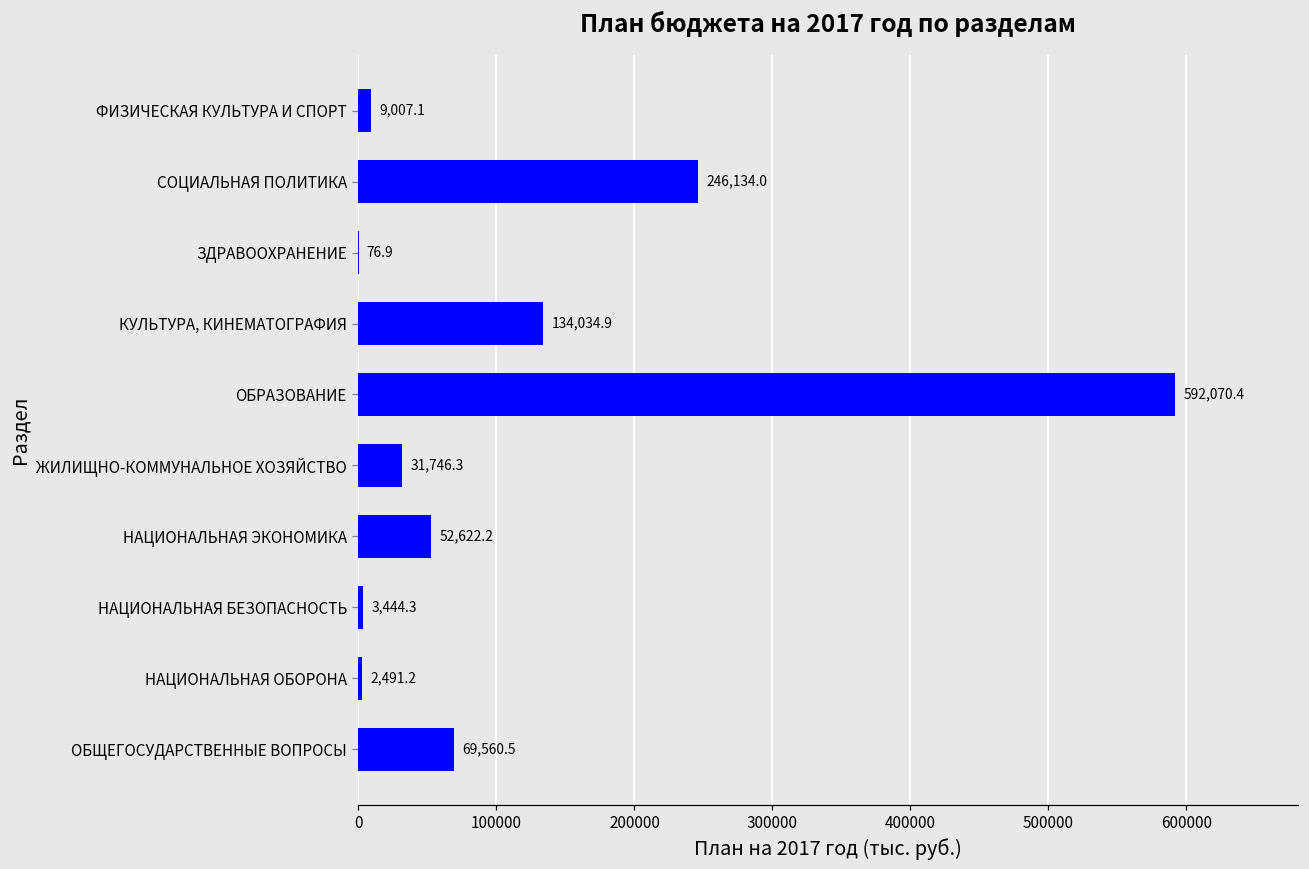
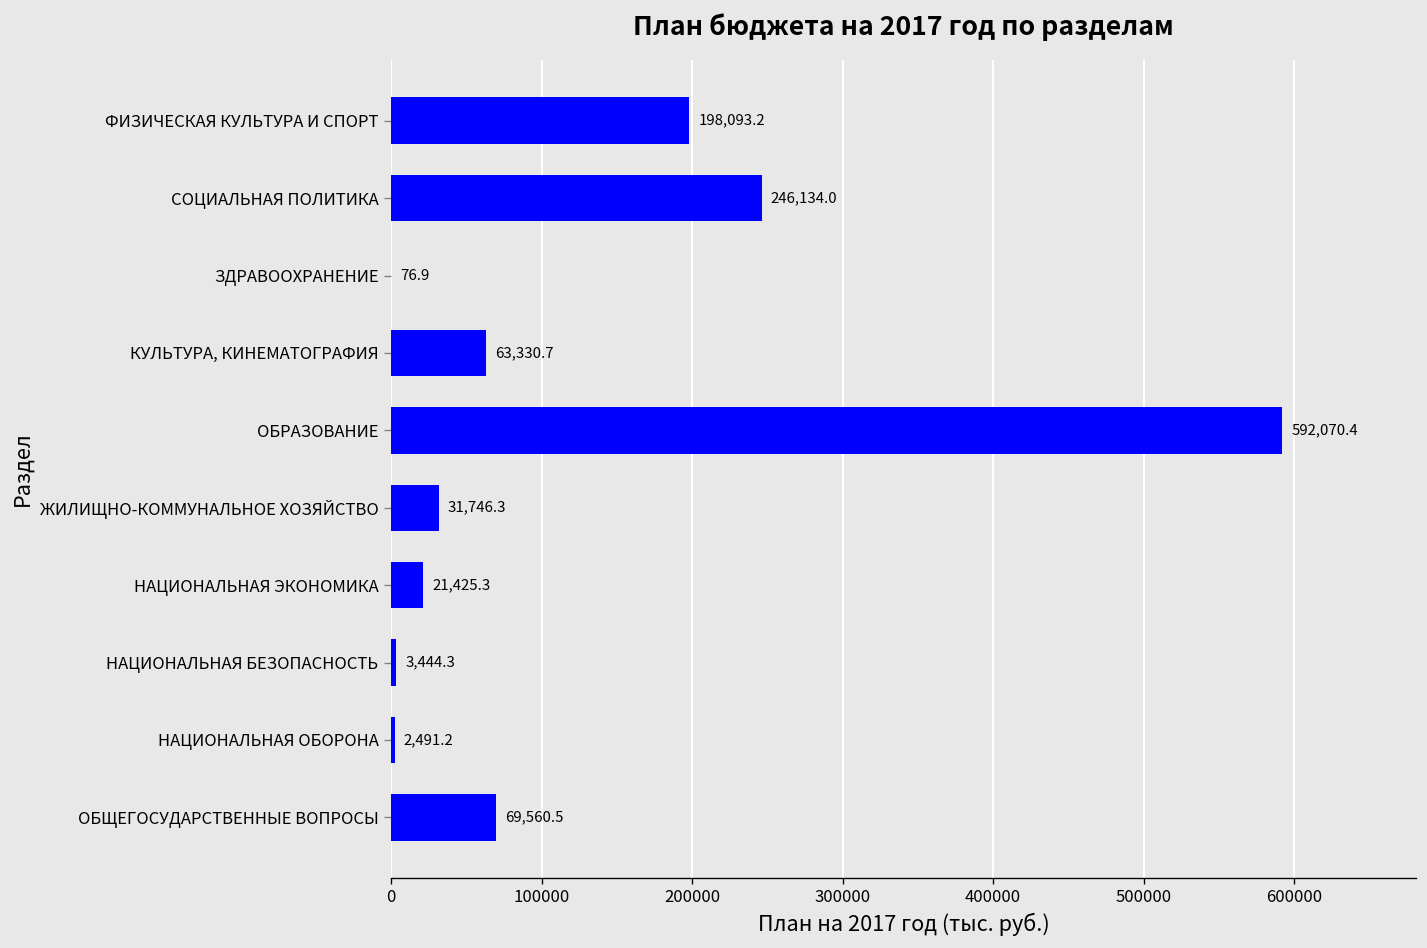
ФИЗИЧЕСКАЯ КУЛЬТУРА И СПОРТ: 9,007.1 -> 198,093.2
КУЛЬТУРА, КИНЕМАТОГРАФИЯ: 134,034.9 -> 63,330.7
НАЦИОНАЛЬНАЯ ЭКОНОМИКА: 52,622.2 -> 21,425.3
